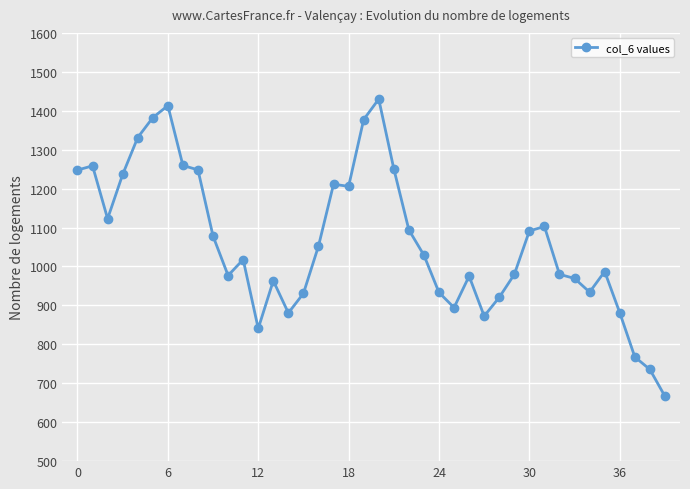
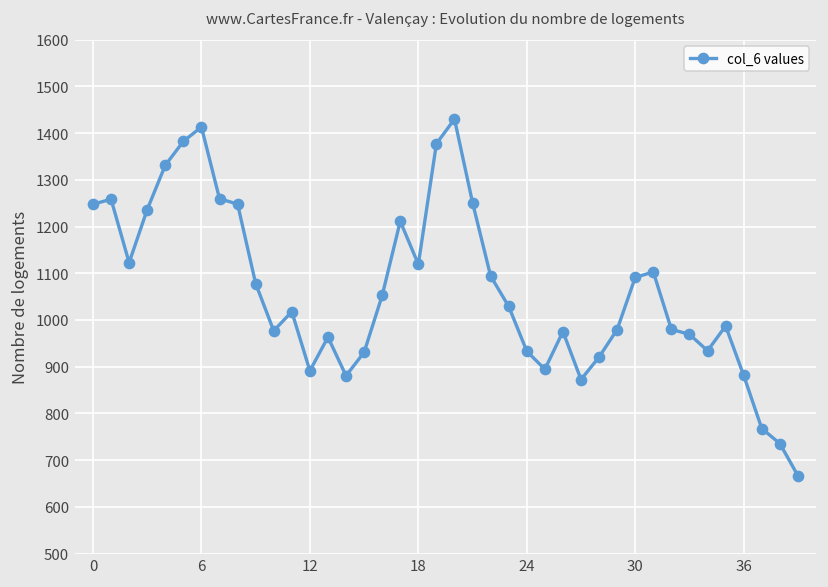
12: 840 -> 890
18: 1210 -> 1120
